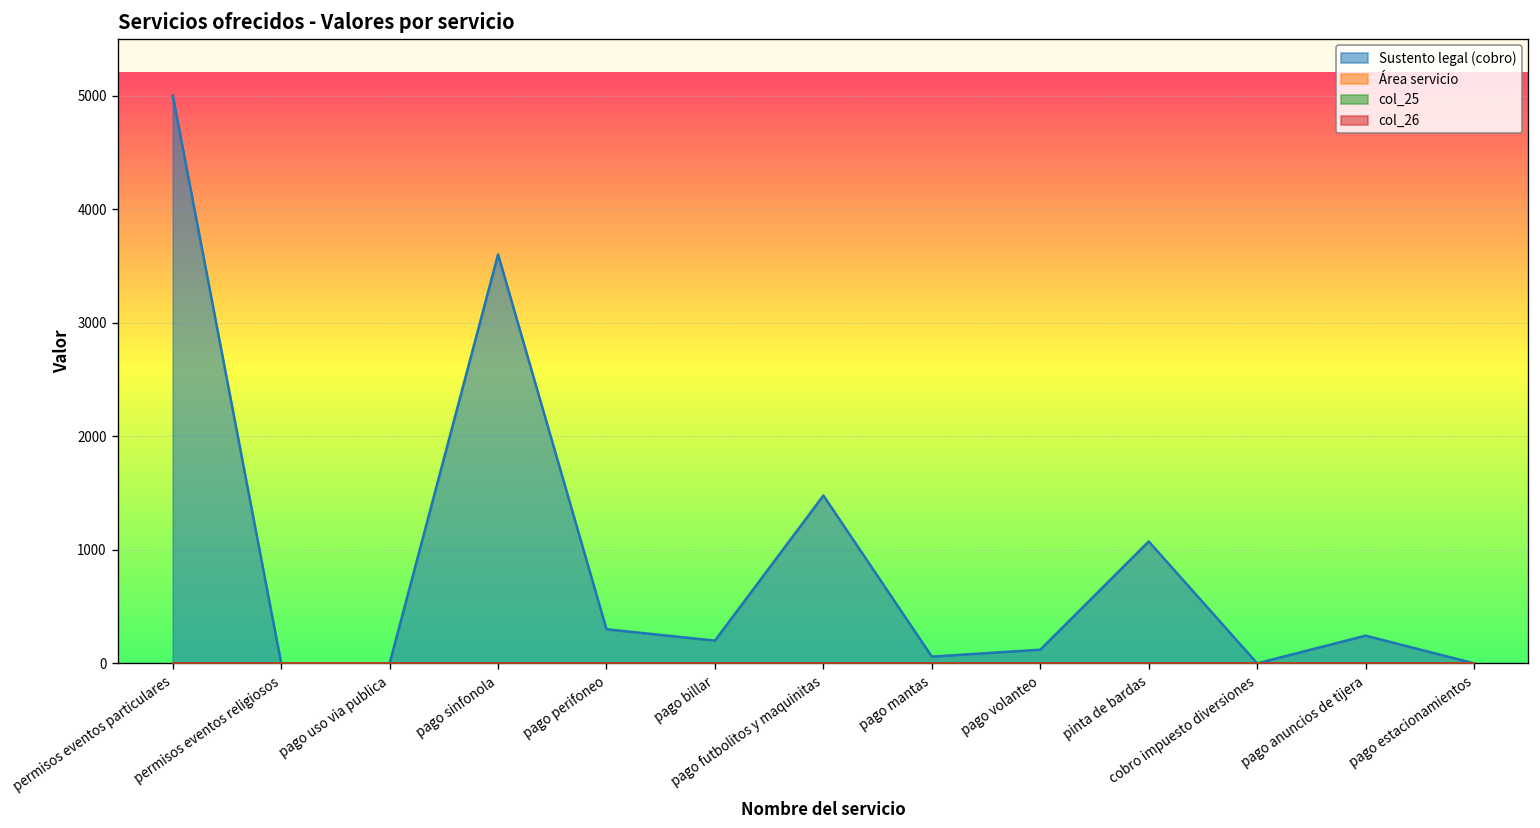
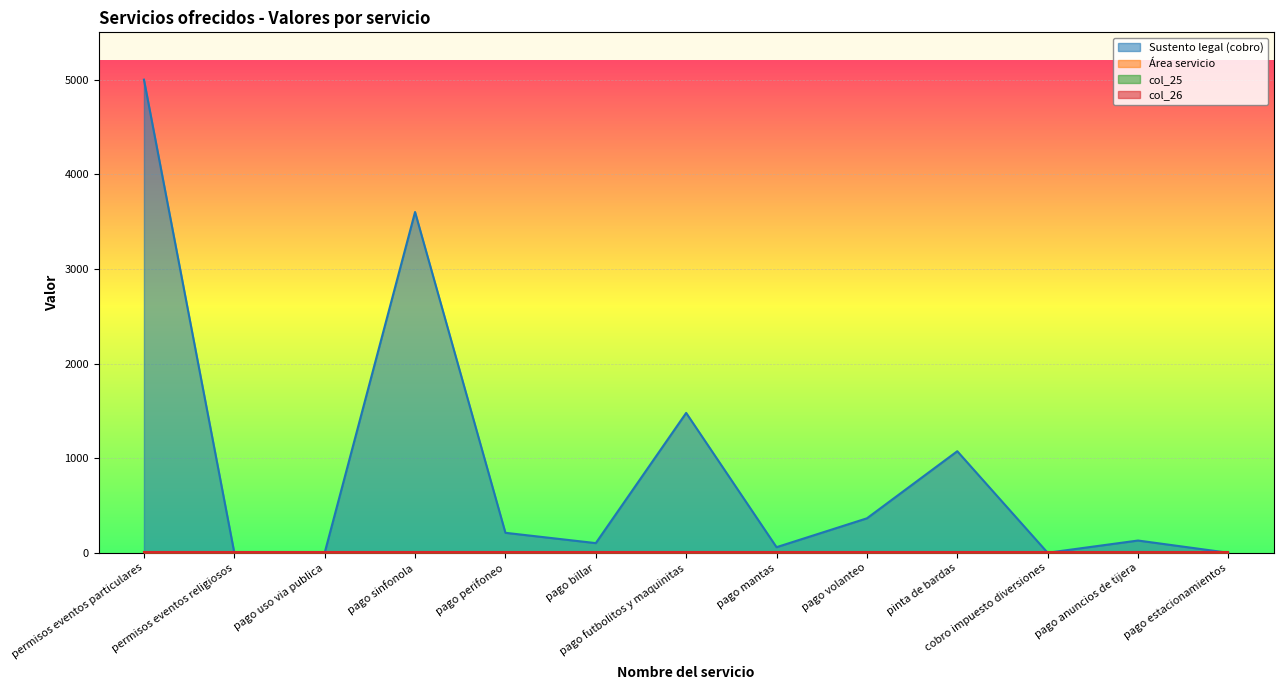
Sustento legal (cobro), pago perifoneo: 300 -> 200
Sustento legal (cobro), pago billar: 200 -> 100
Sustento legal (cobro), pago volanteo: 100 -> 400
Sustento legal (cobro), pago anuncios de tijera: 200 -> 100
